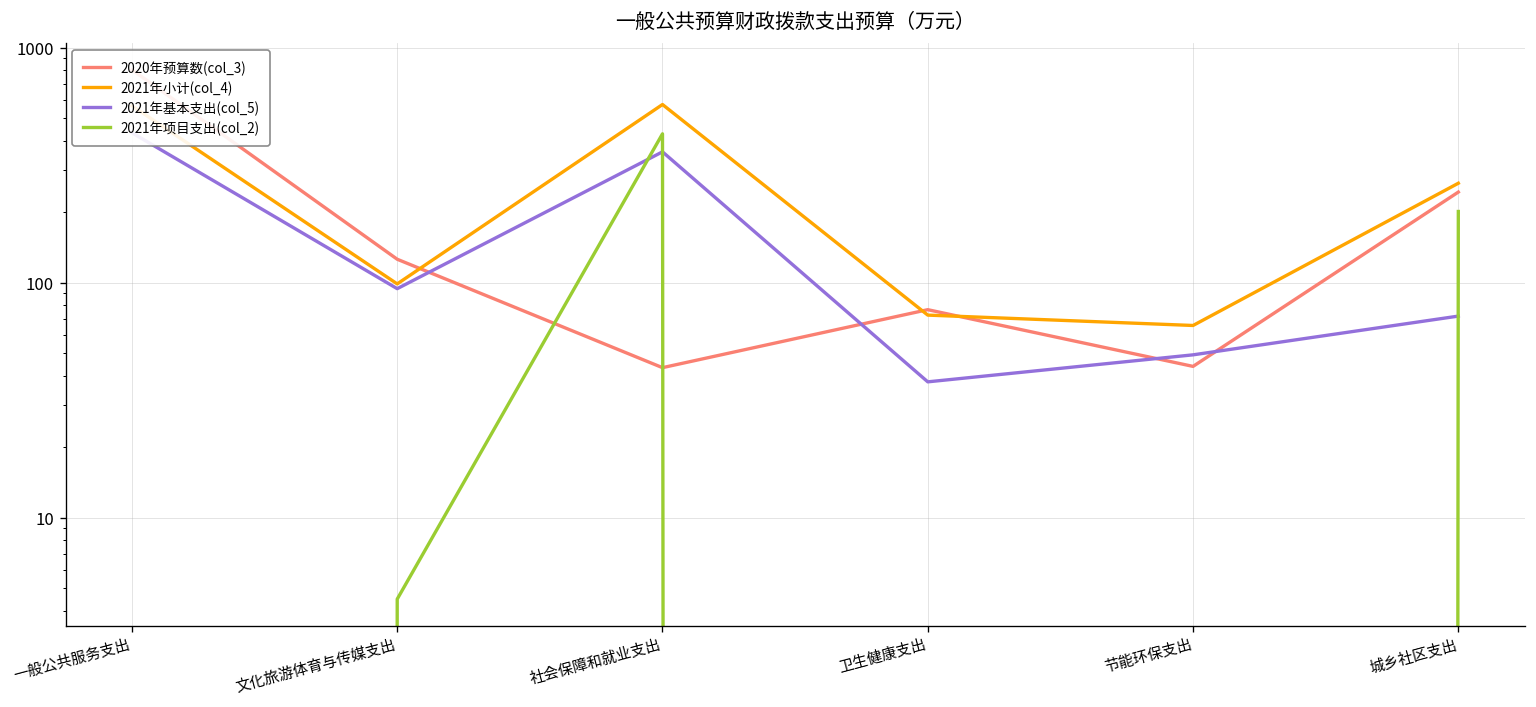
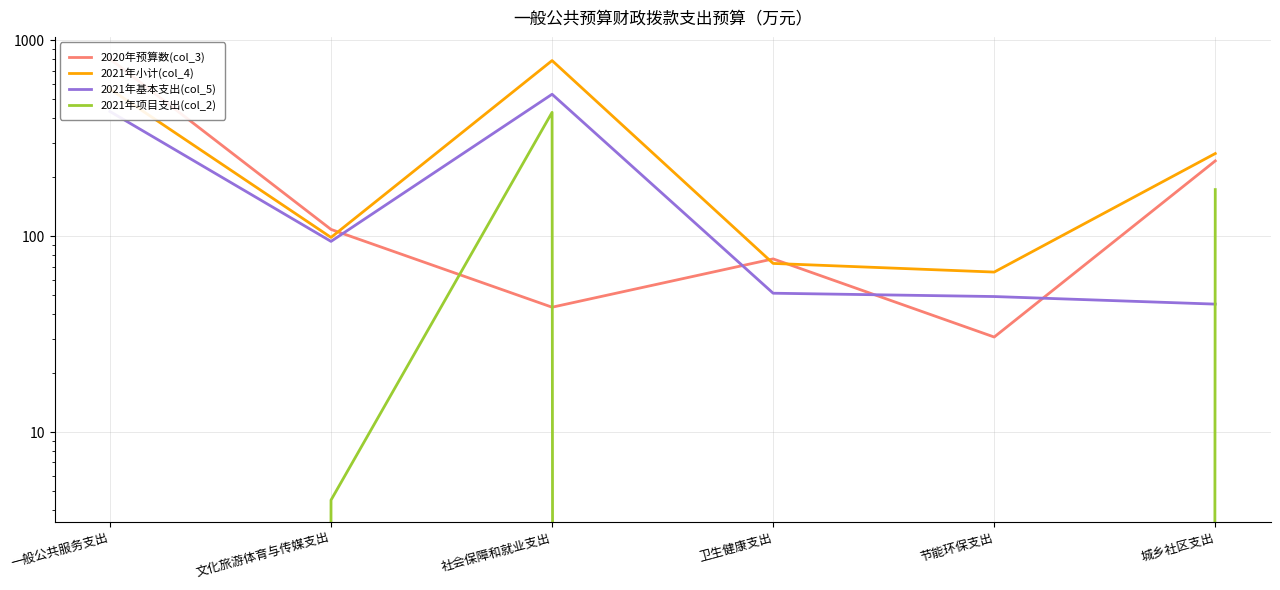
2020年预算数(col_3), 文化旅游体育与传媒支出: 130 -> 110
2021年小计(col_4), 社会保障和就业支出: 570 -> 790
2021年基本支出(col_5), 社会保障和就业支出: 360 -> 530
2021年基本支出(col_5), 卫生健康支出: 38 -> 51
2020年预算数(col_3), 节能环保支出: 44 -> 31
2021年基本支出(col_5), 城乡社区支出: 72 -> 45
2021年项目支出(col_2), 城乡社区支出: 200 -> 170
